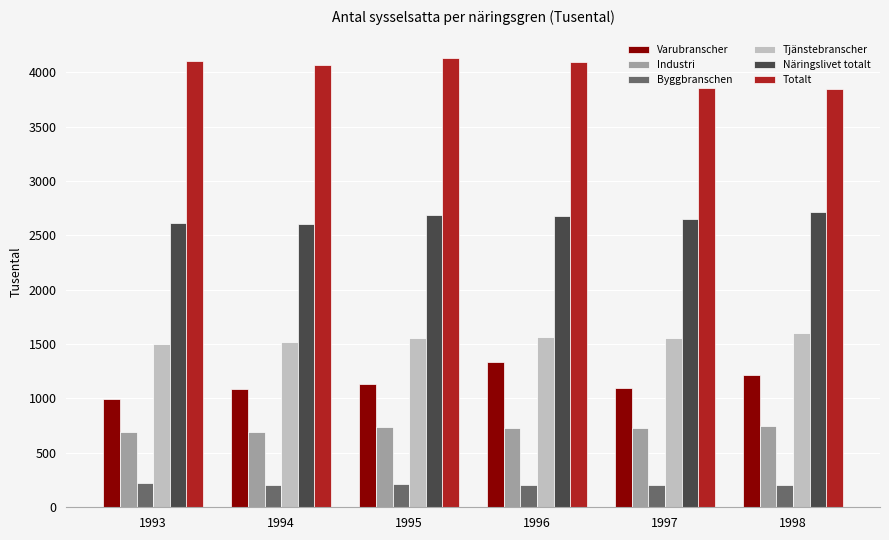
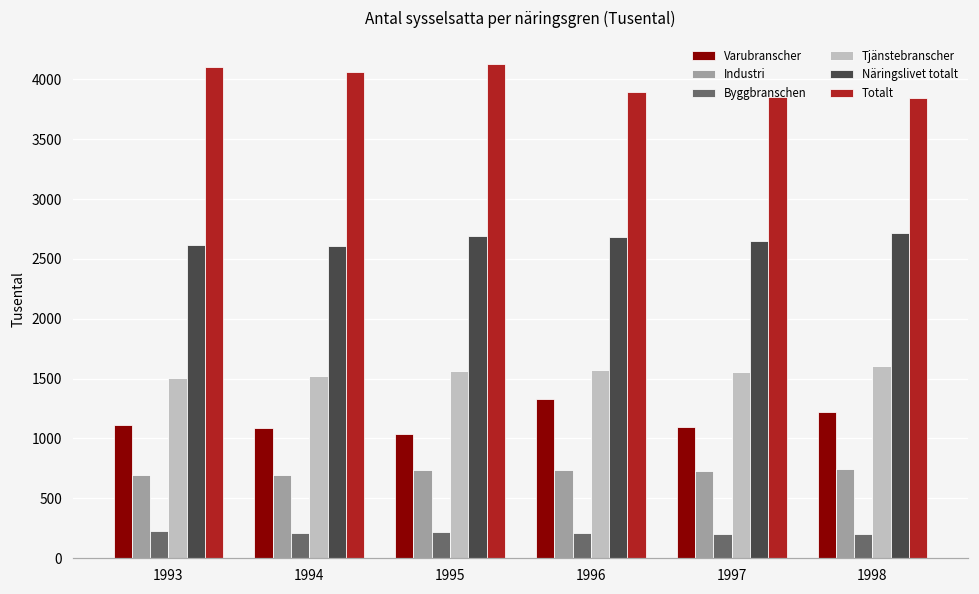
Varubranscher, 1993: 990 -> 1110
Varubranscher, 1995: 1130 -> 1030
Totalt, 1996: 4100 -> 3890
